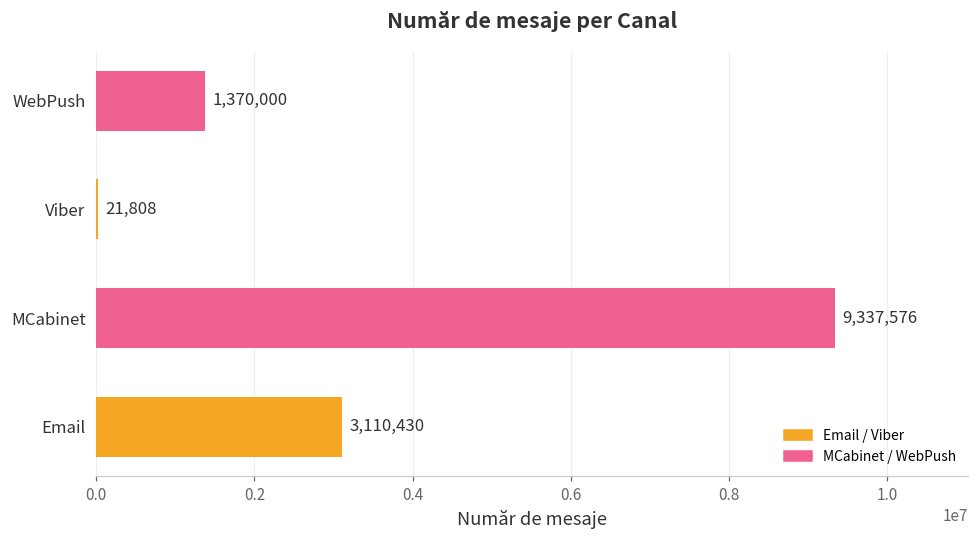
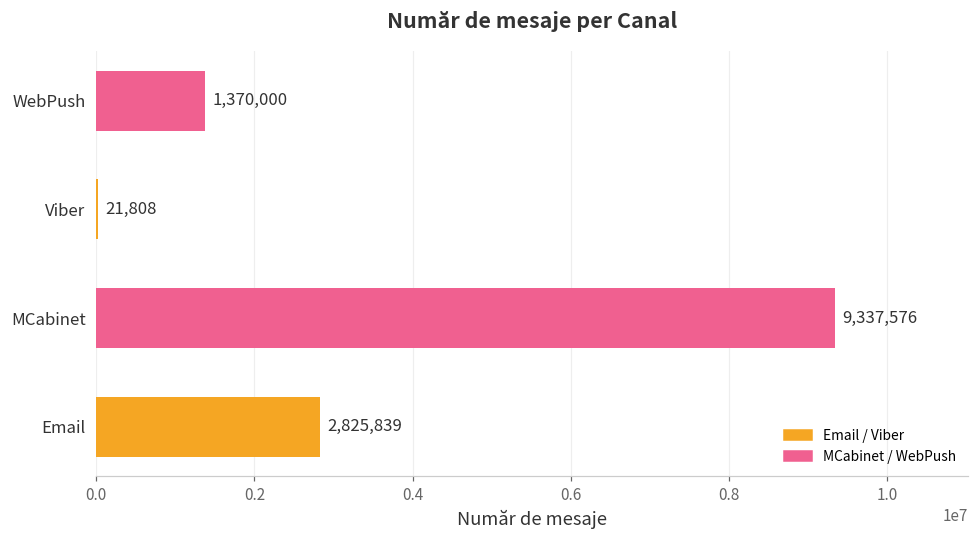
Email: 3,110,430 -> 2,825,839
